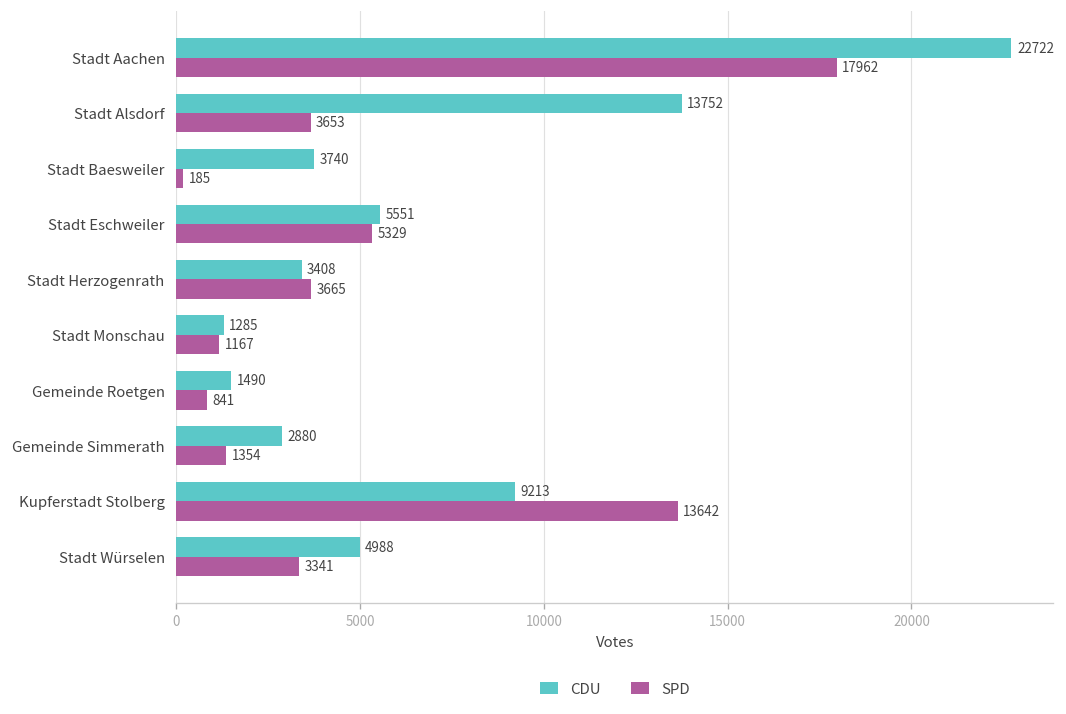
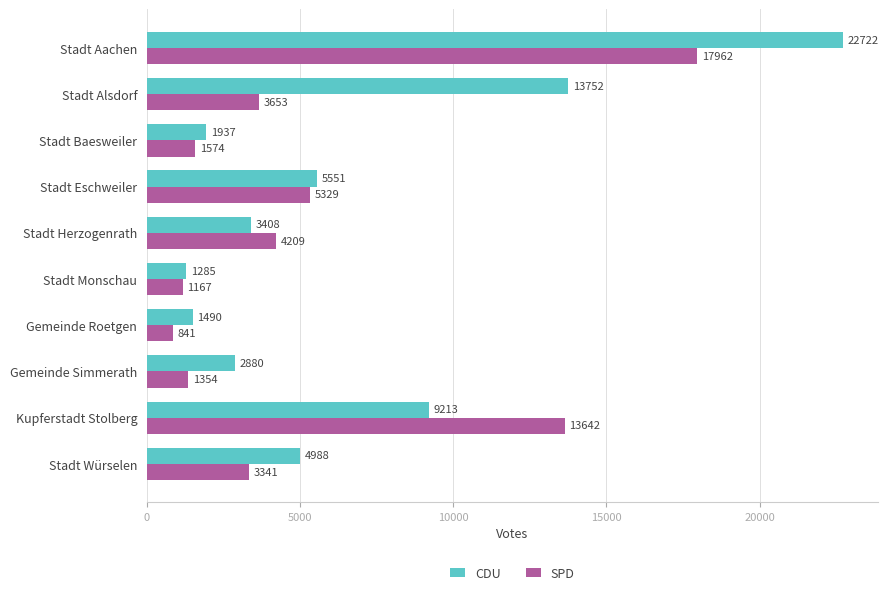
CDU, Stadt Baesweiler: 3740 -> 1937
SPD, Stadt Baesweiler: 185 -> 1574
SPD, Stadt Herzogenrath: 3665 -> 4209
